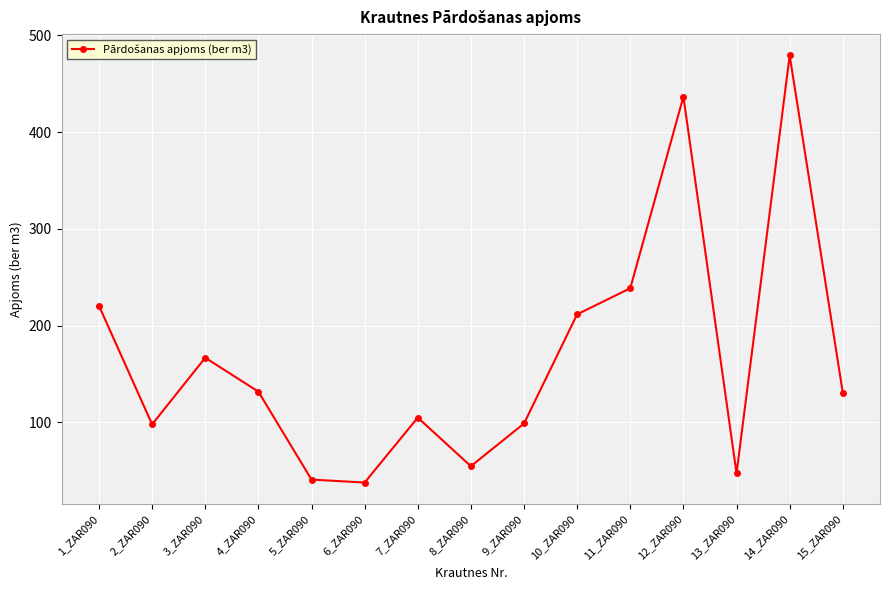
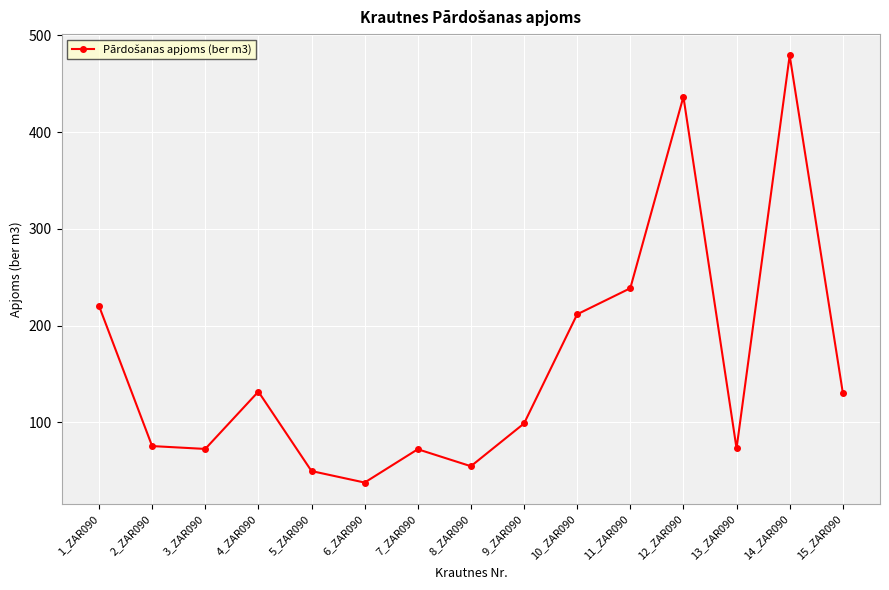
2_ZAR090: 100 -> 80
3_ZAR090: 170 -> 70
5_ZAR090: 40 -> 50
7_ZAR090: 100 -> 70
13_ZAR090: 50 -> 70
